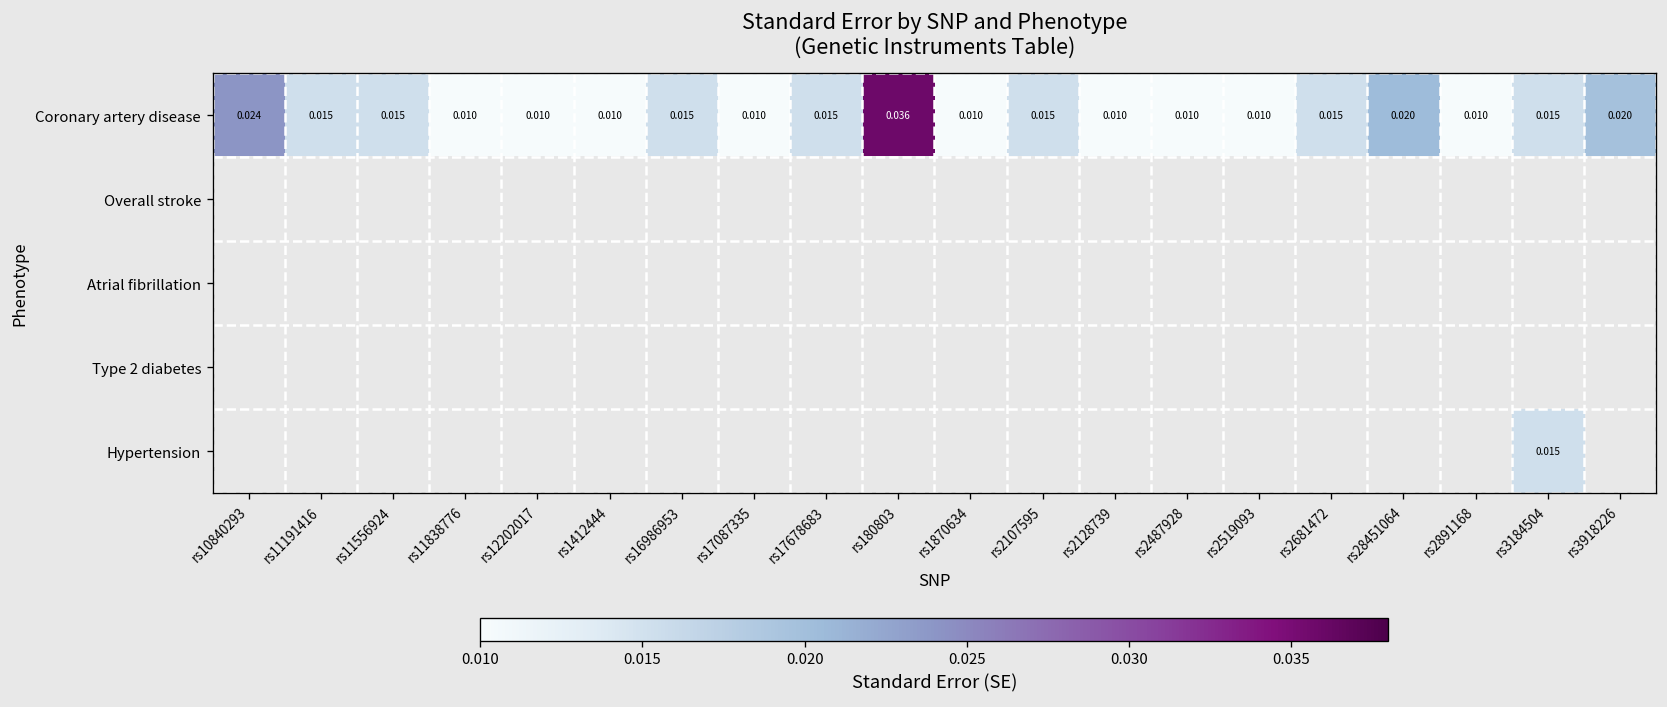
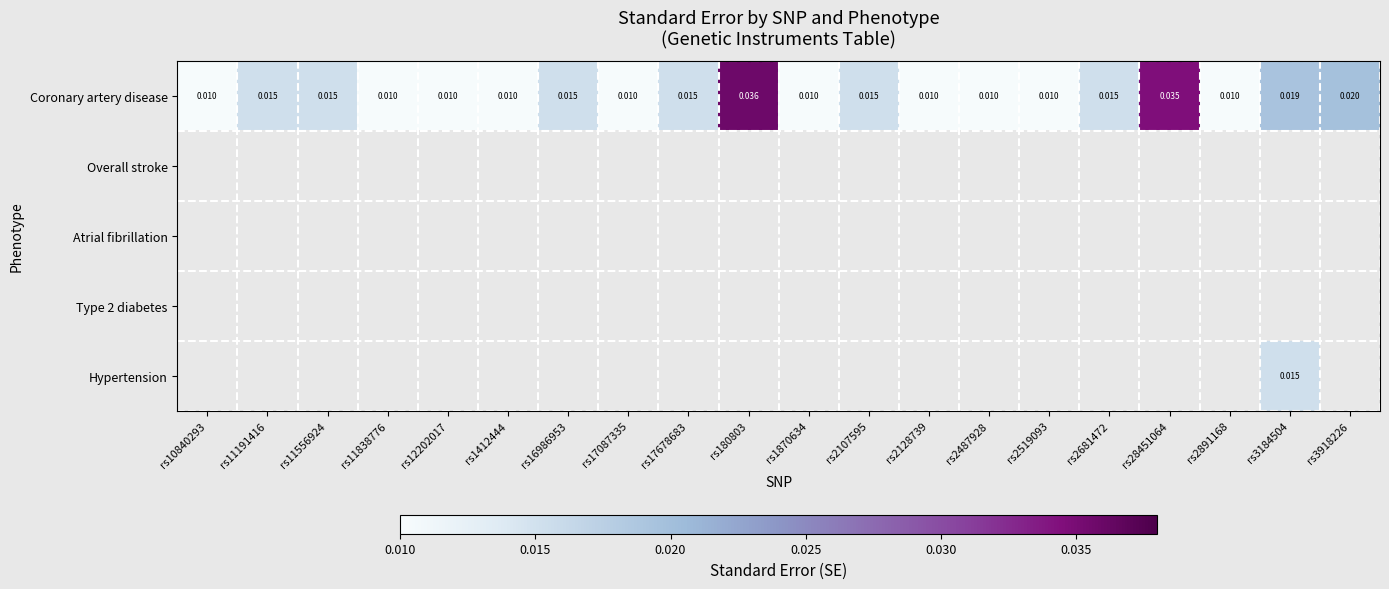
Coronary artery disease, rs10840293: 0.024 -> 0.010
Coronary artery disease, rs28451064: 0.020 -> 0.035
Coronary artery disease, rs3184504: 0.015 -> 0.019
